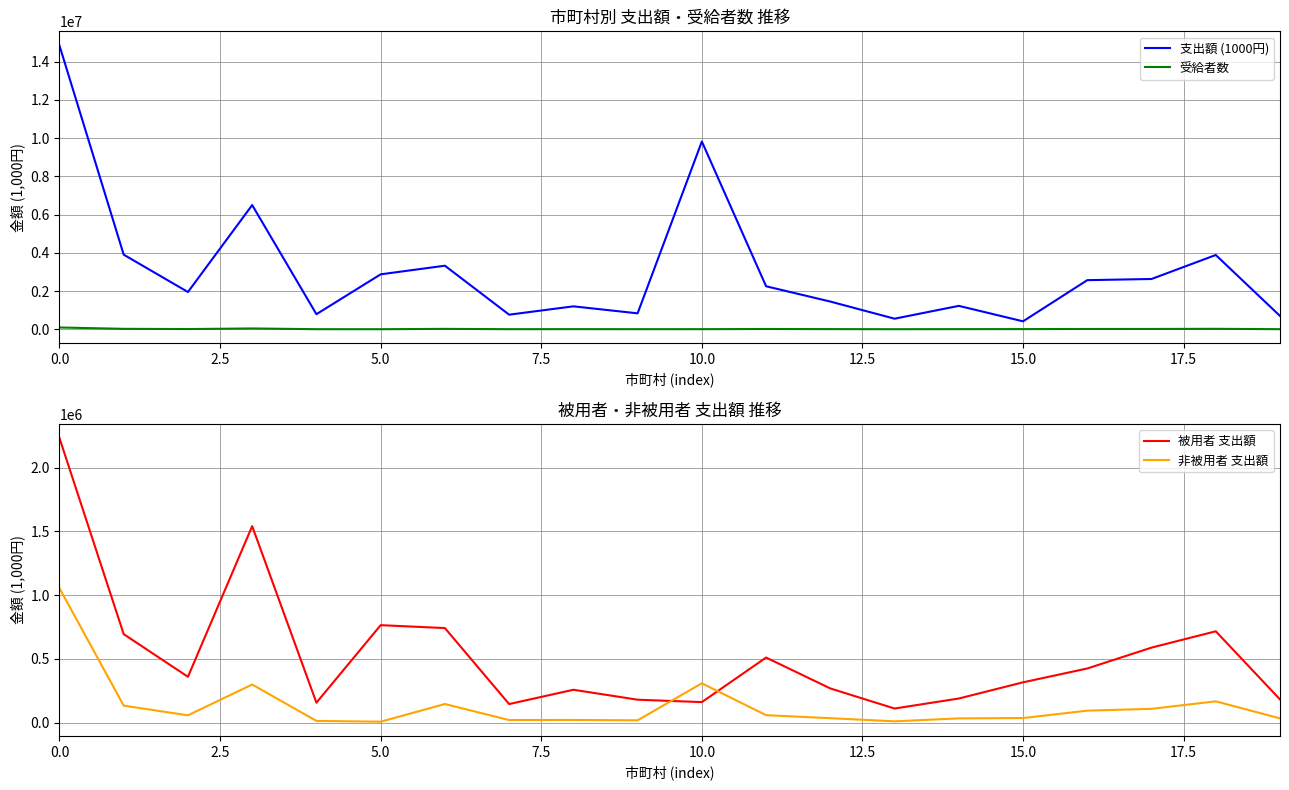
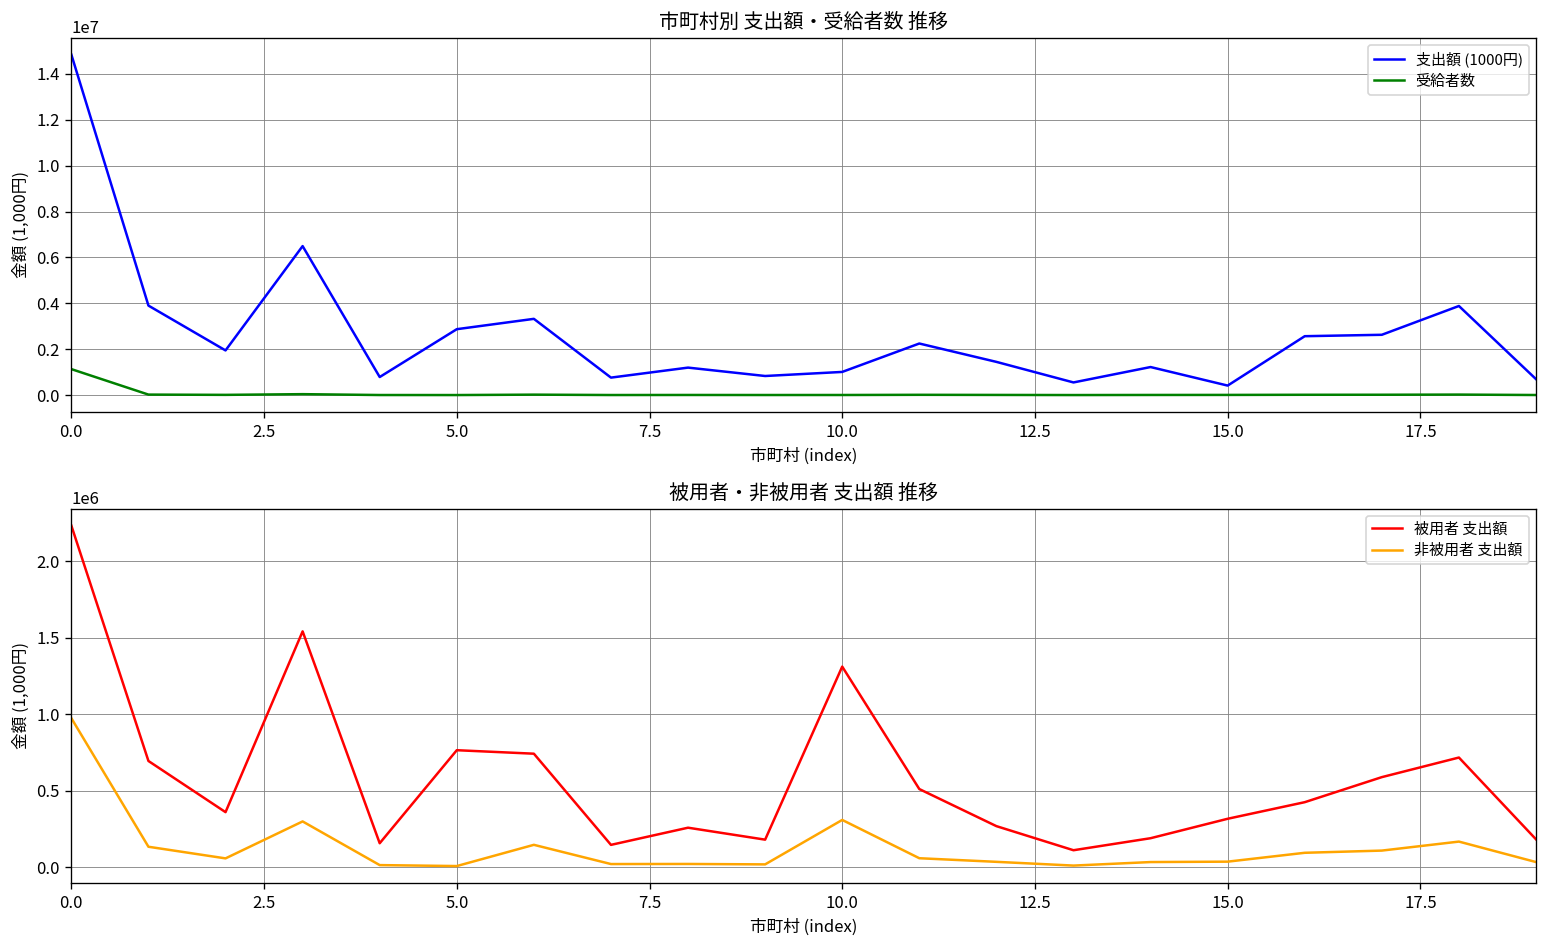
市町村別 支出額・受給者数 推移, 受給者数, 0.0: 100000 -> 1100000
市町村別 支出額・受給者数 推移, 支出額 (1000円), 10.0: 9800000 -> 1000000
被用者・非被用者 支出額 推移, 非被用者 支出額, 0.0: 1050000 -> 970000
被用者・非被用者 支出額 推移, 被用者 支出額, 10.0: 160000 -> 1310000
